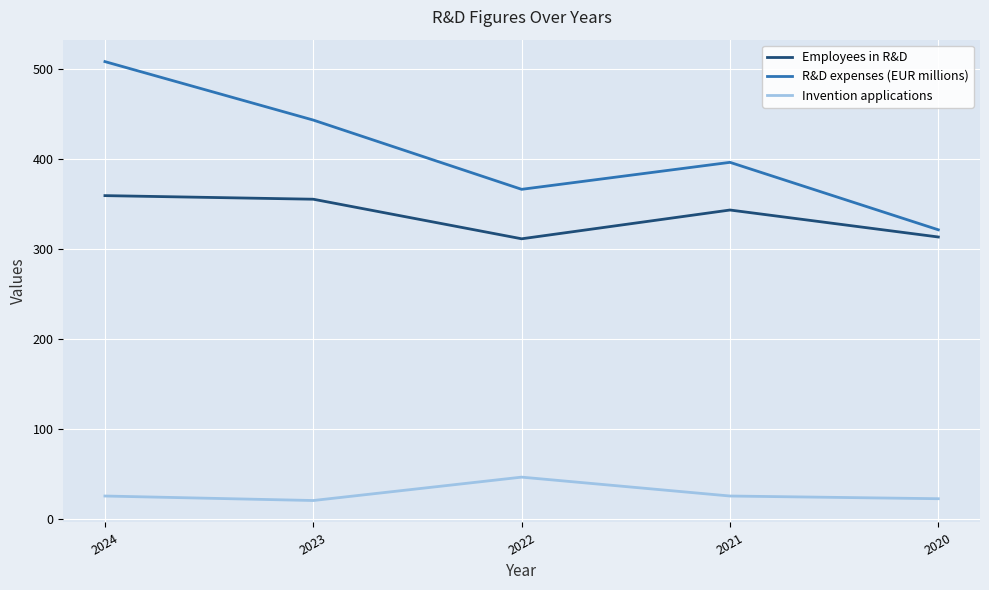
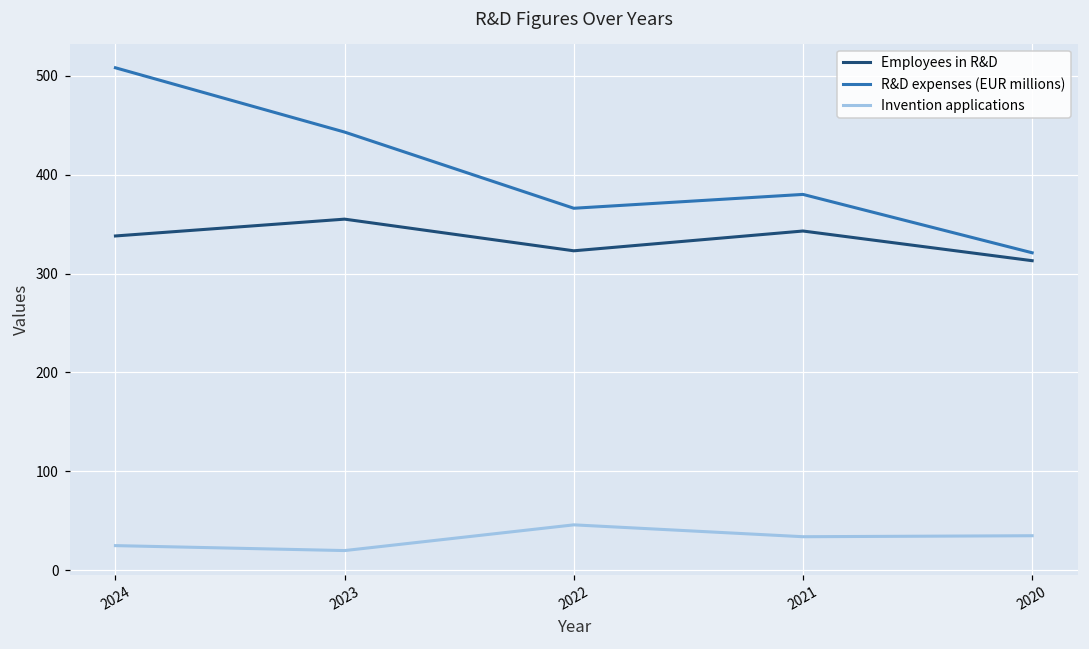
Employees in R&D, 2024: 360 -> 340
Employees in R&D, 2022: 310 -> 320
R&D expenses (EUR millions), 2021: 400 -> 380
Invention applications, 2021: 25 -> 34
Invention applications, 2020: 20 -> 40
